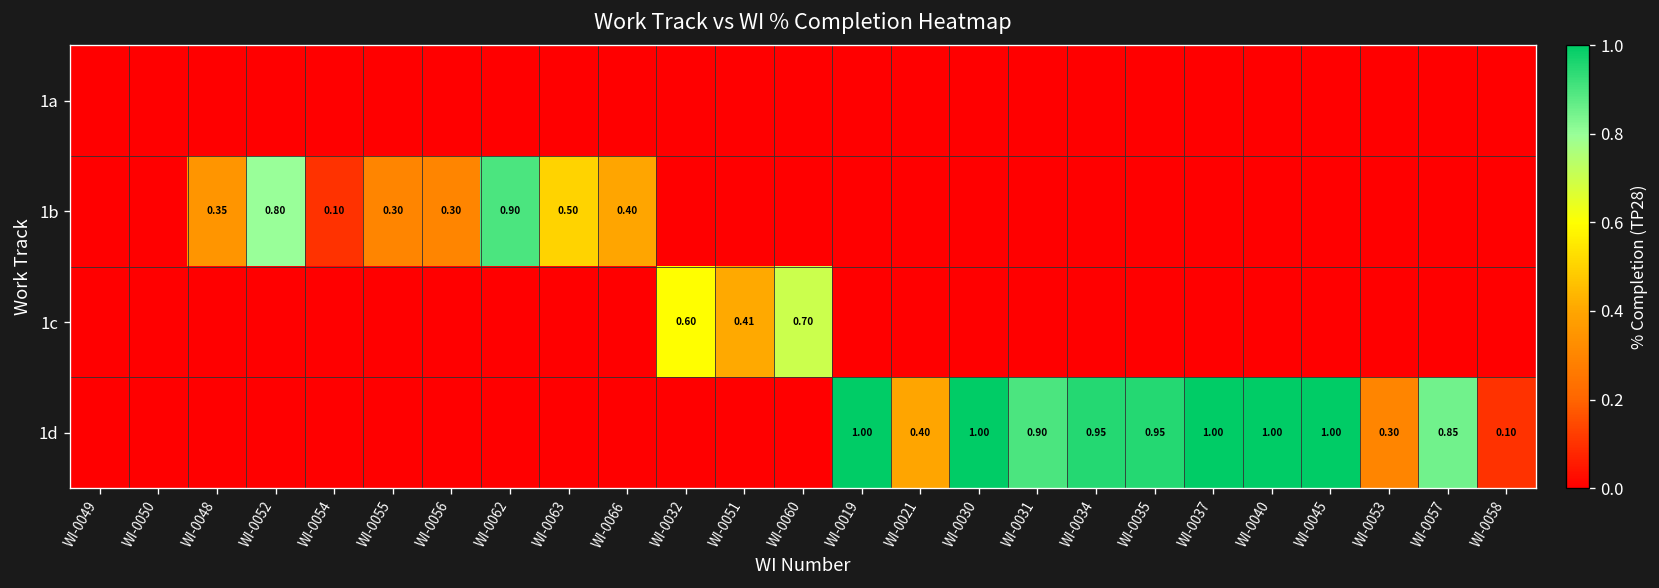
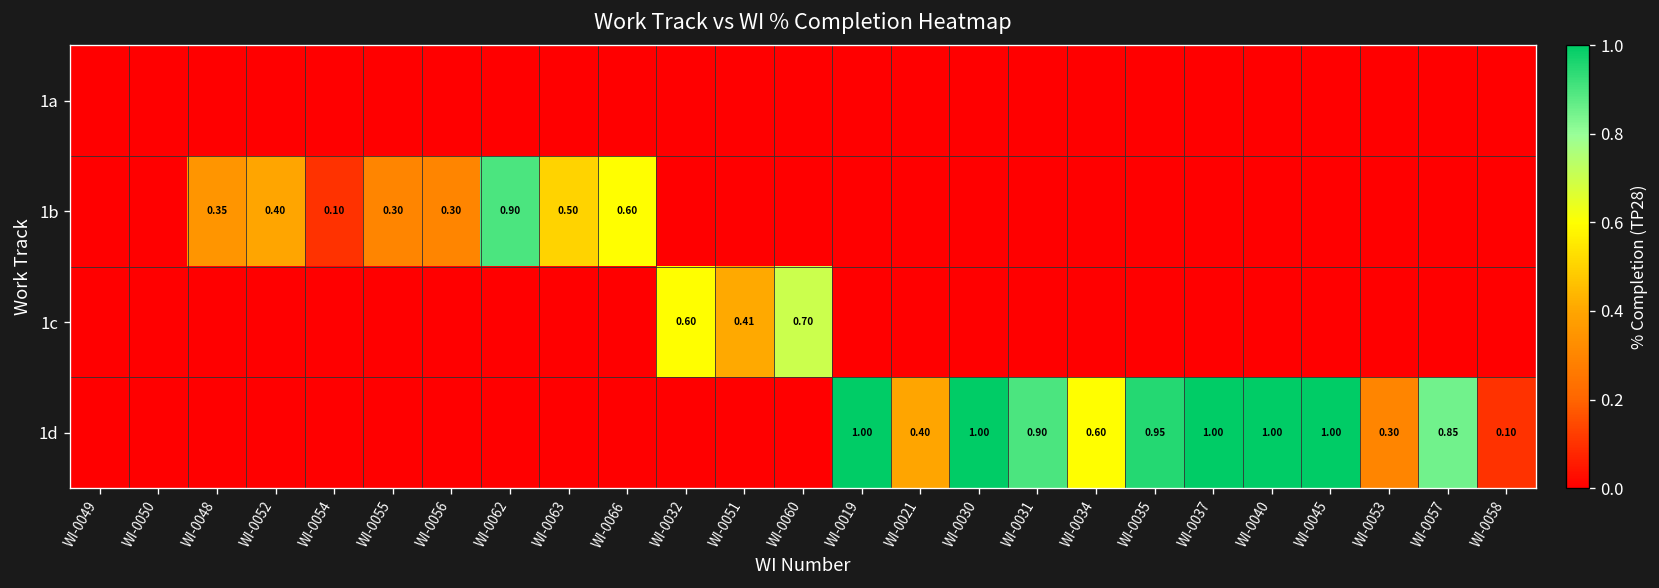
1b, WI-0052: 0.80 -> 0.40
1b, WI-0066: 0.40 -> 0.60
1d, WI-0034: 0.95 -> 0.60
